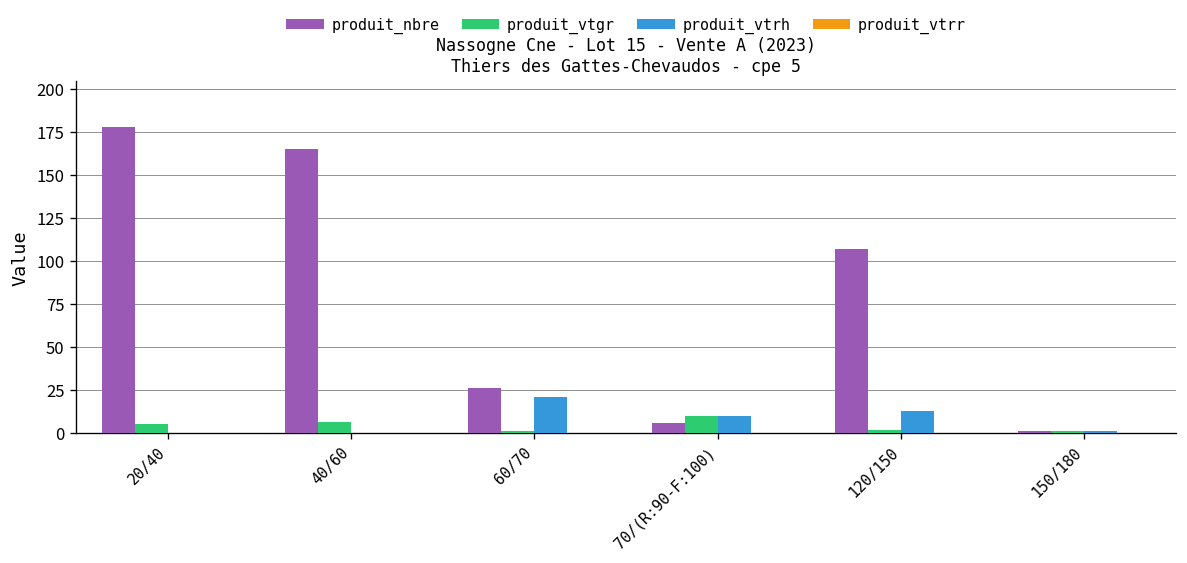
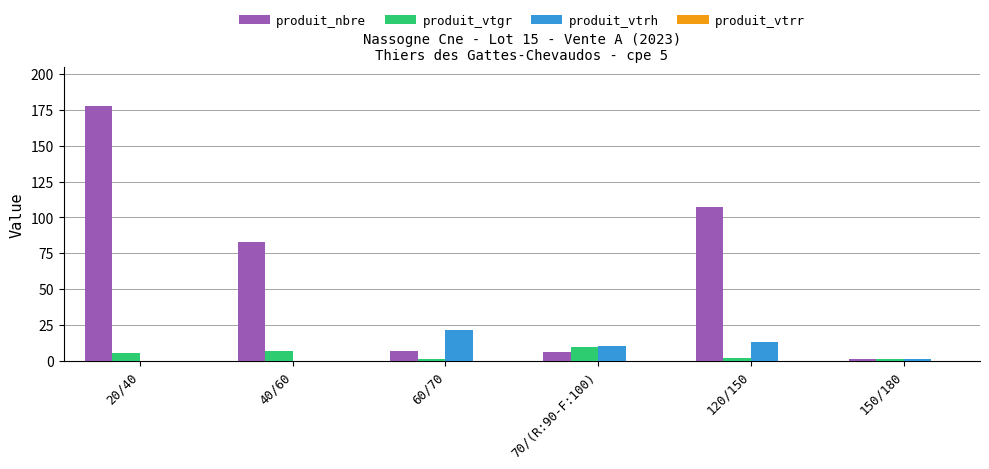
produit_nbre, 40/60: 165 -> 83
produit_nbre, 60/70: 26 -> 7
